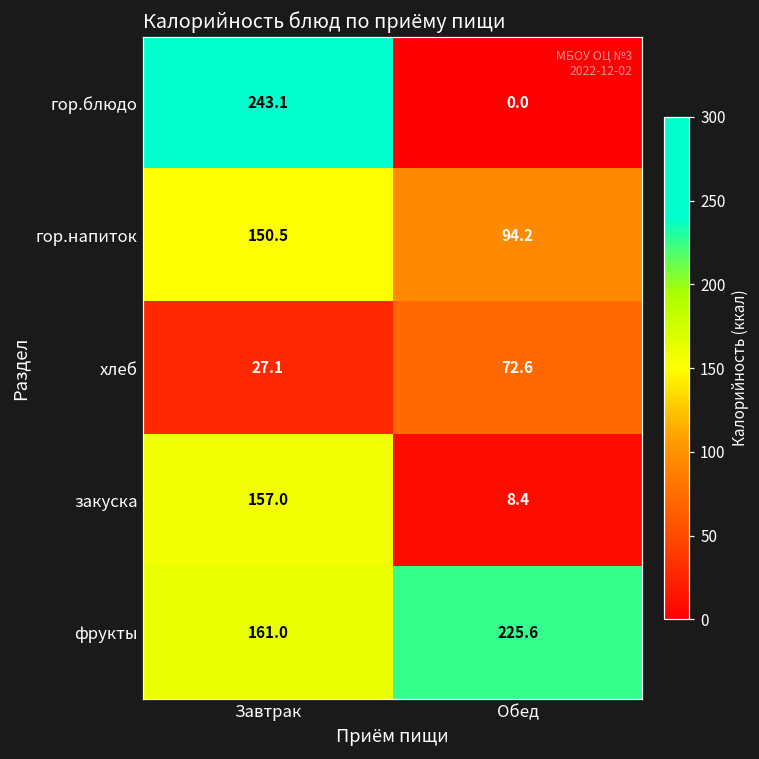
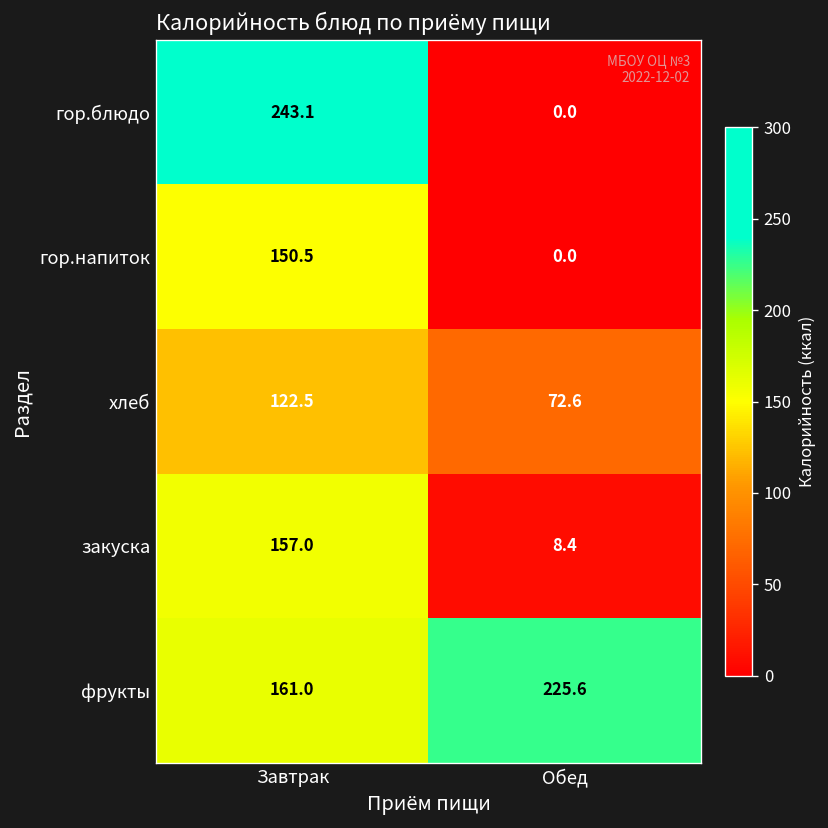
гор.напиток, Обед: 94.2 -> 0.0
хлеб, Завтрак: 27.1 -> 122.5
